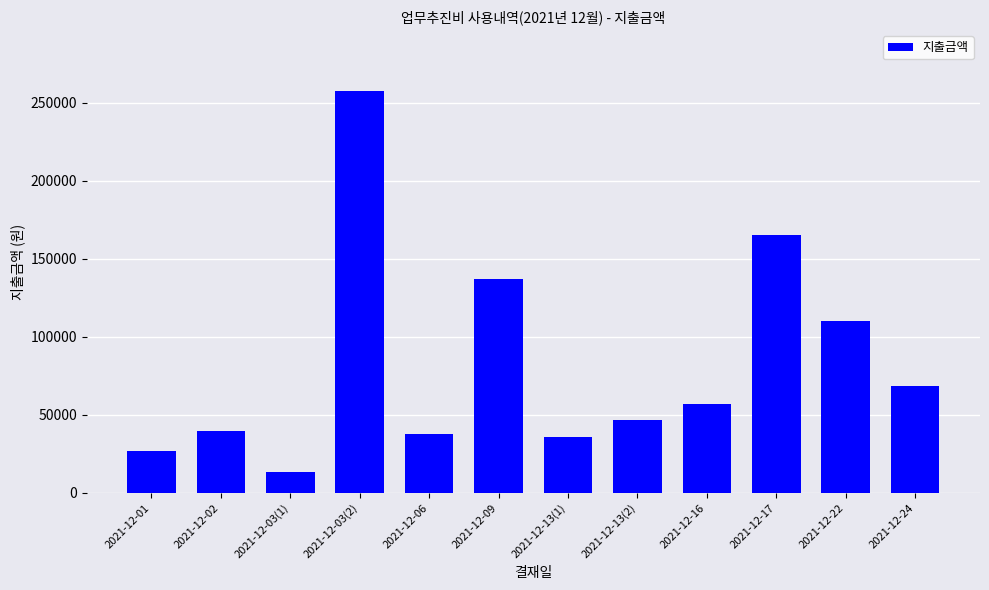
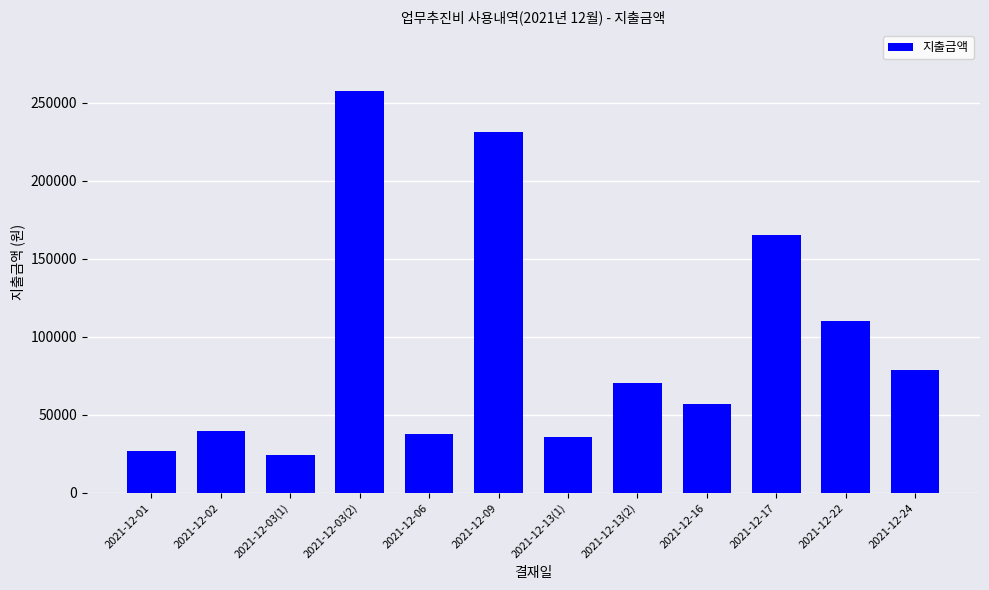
2021-12-03(1): 14000 -> 24000
2021-12-09: 137000 -> 232000
2021-12-13(2): 47000 -> 70000
2021-12-24: 68000 -> 79000
